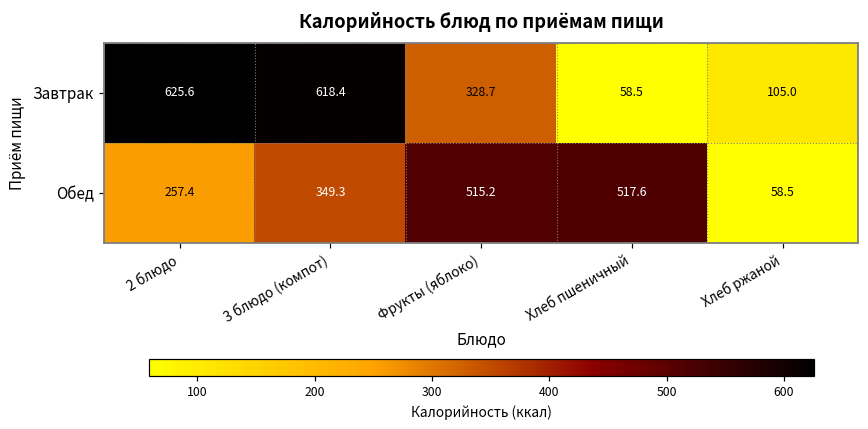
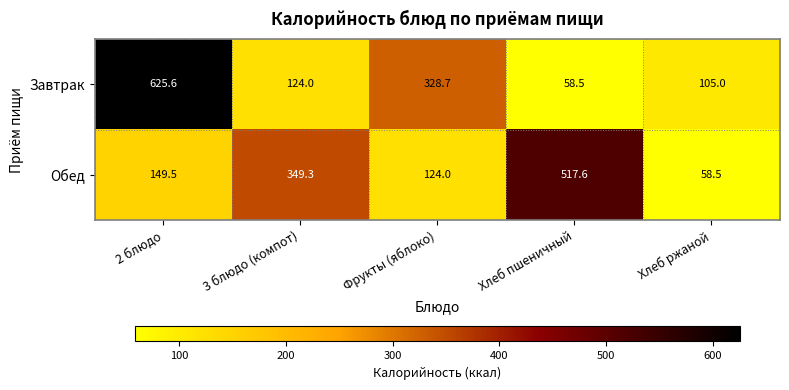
Завтрак, 3 блюдо (компот): 618.4 -> 124.0
Обед, 2 блюдо: 257.4 -> 149.5
Обед, Фрукты (яблоко): 515.2 -> 124.0
